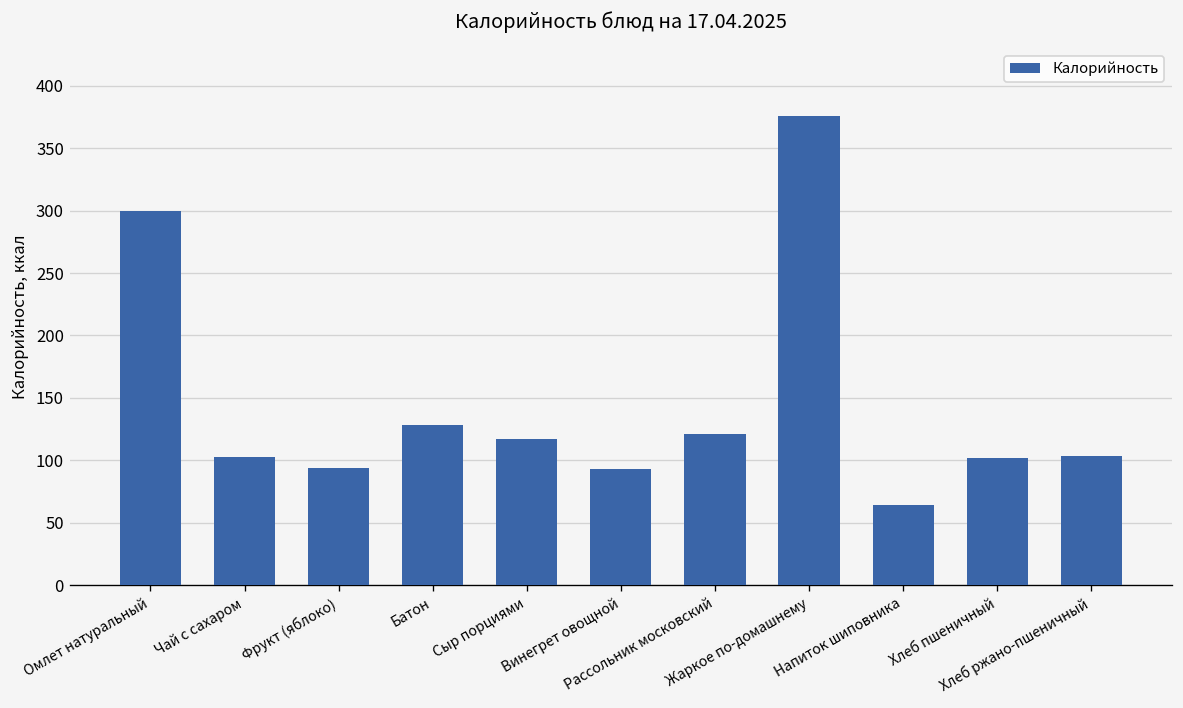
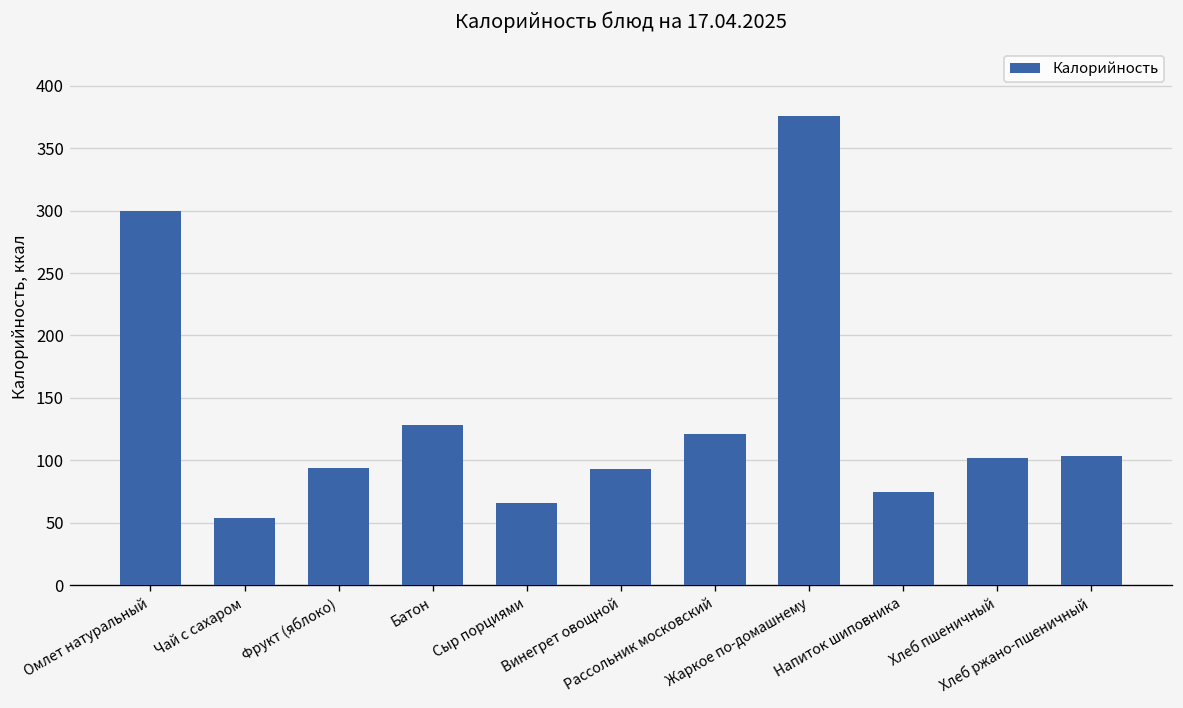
Чай с сахаром: 102 -> 53
Сыр порциями: 117 -> 66
Напиток шиповника: 64 -> 75
